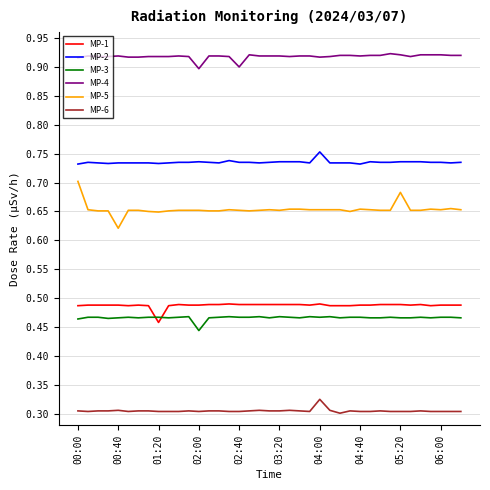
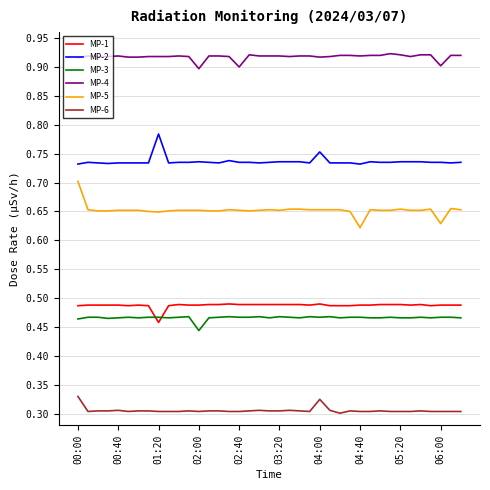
MP-6, 00:00: 0.31 -> 0.33
MP-5, 00:40: 0.62 -> 0.65
MP-2, 01:20: 0.73 -> 0.78
MP-5, 04:40: 0.65 -> 0.62
MP-5, 05:20: 0.68 -> 0.65
MP-4, 06:00: 0.92 -> 0.90
MP-5, 06:00: 0.65 -> 0.63
